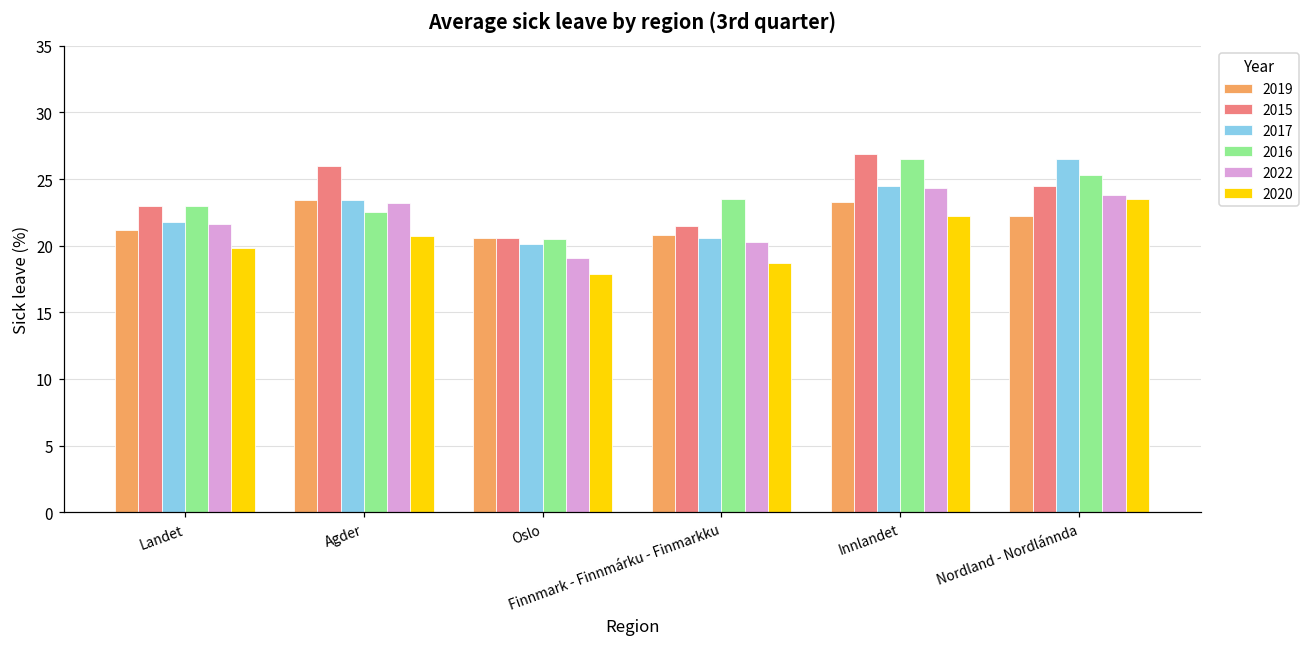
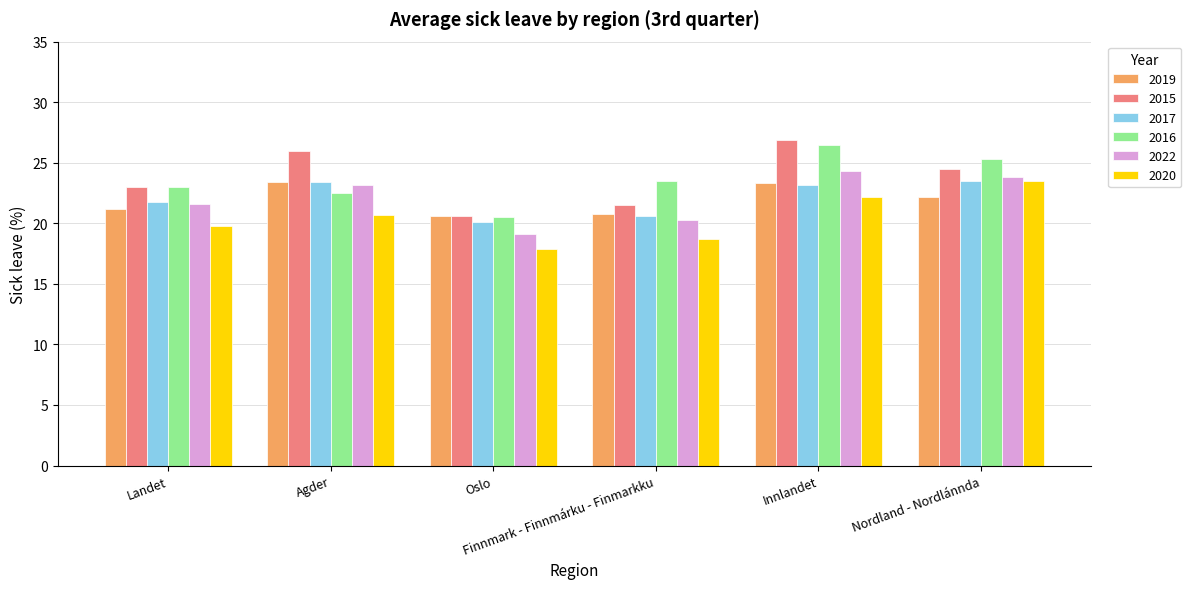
2017, Innlandet: 24.5 -> 23.2
2017, Nordland - Nordlánnda: 26.5 -> 23.5
